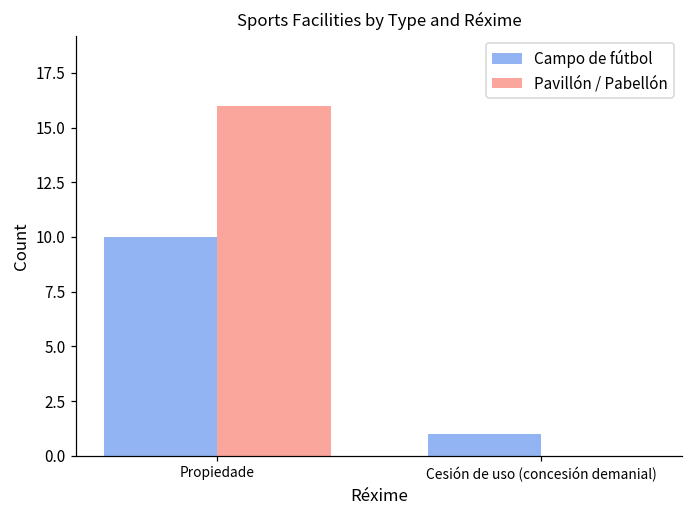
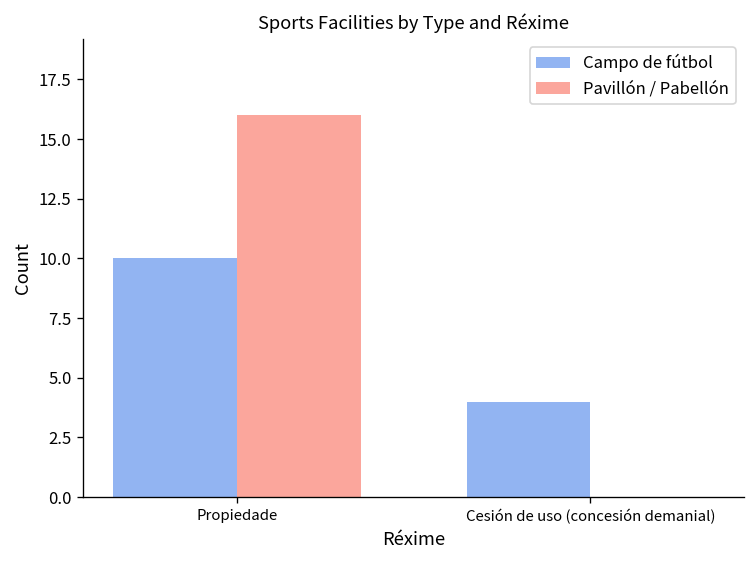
Campo de fútbol, Cesión de uso (concesión demanial): 1 -> 4
